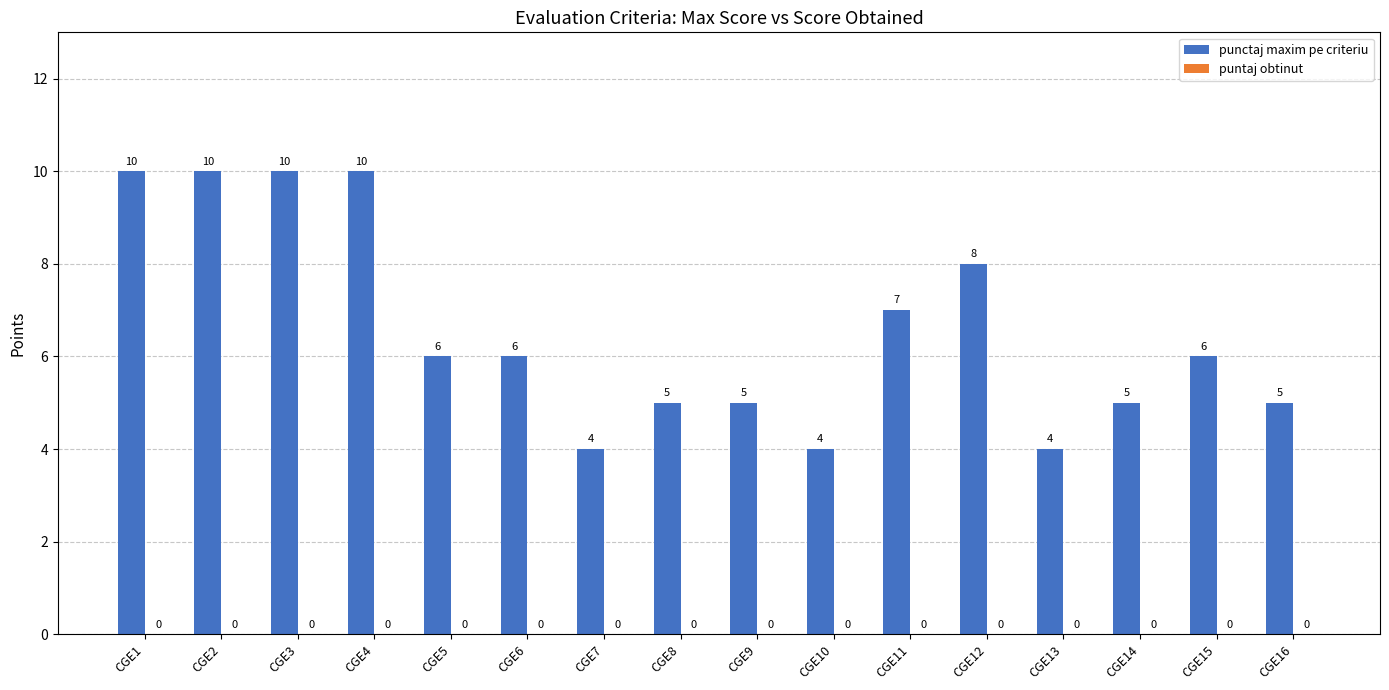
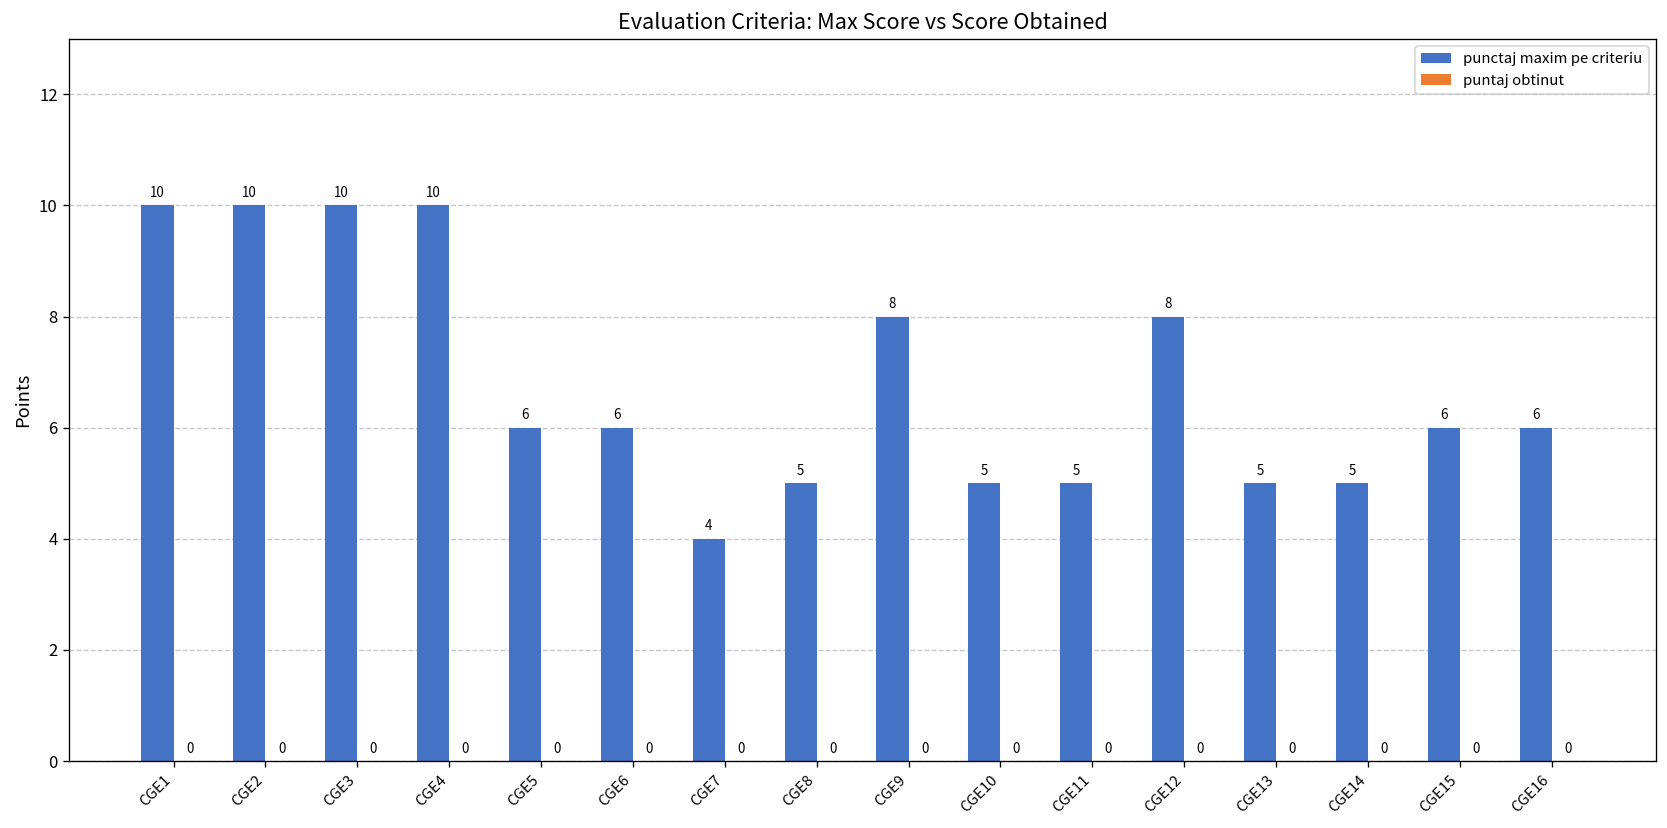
punctaj maxim pe criteriu, CGE9: 5 -> 8
punctaj maxim pe criteriu, CGE10: 4 -> 5
punctaj maxim pe criteriu, CGE11: 7 -> 5
punctaj maxim pe criteriu, CGE13: 4 -> 5
punctaj maxim pe criteriu, CGE16: 5 -> 6
